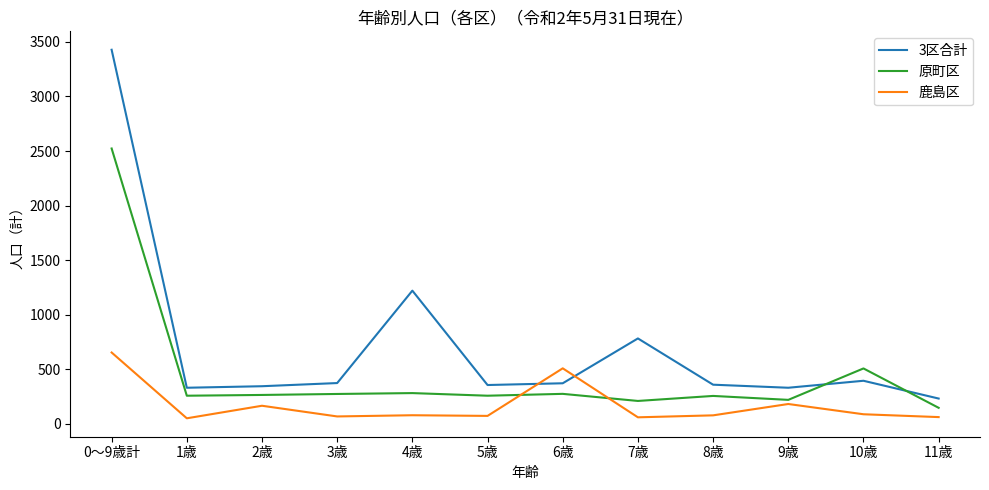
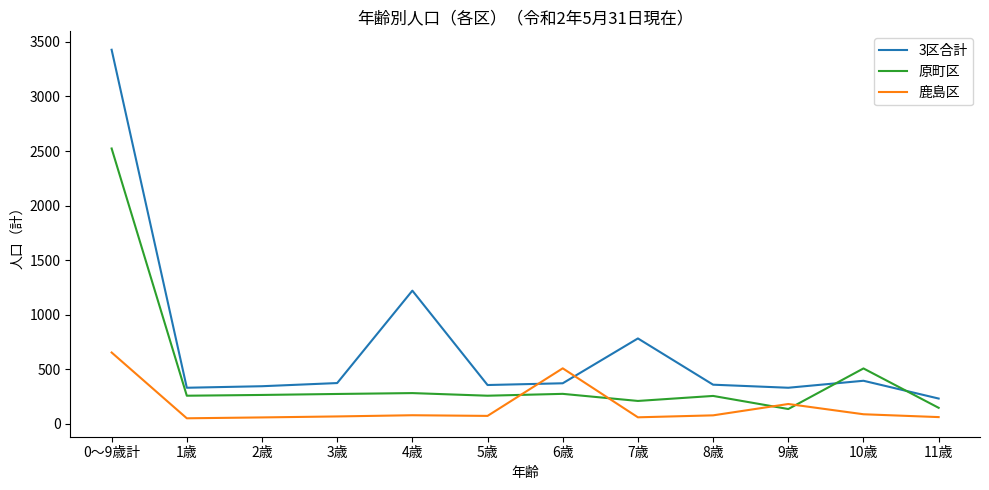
鹿島区, 2歳: 170 -> 60
原町区, 9歳: 220 -> 140
